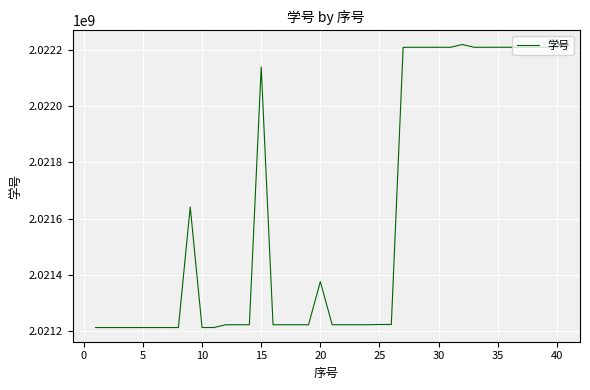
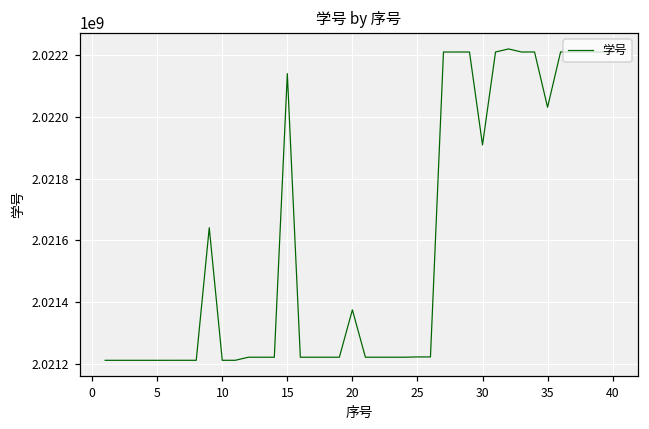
30: 2022210000 -> 2021910000
35: 2022210000 -> 2022030000
